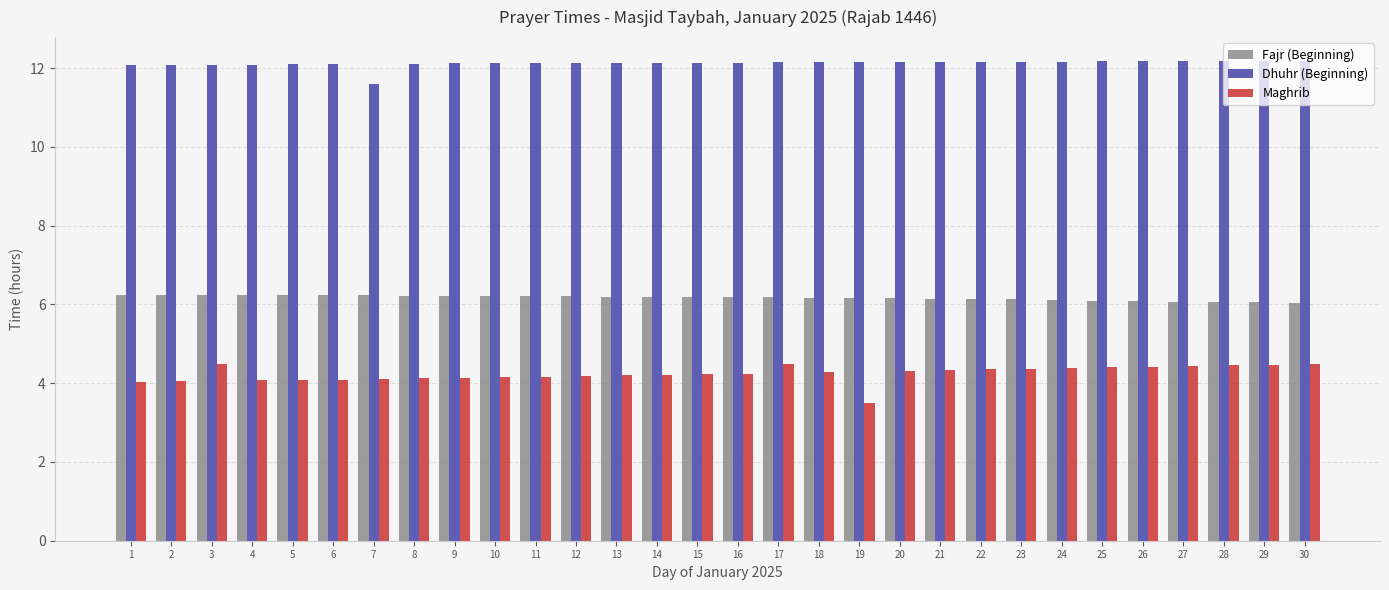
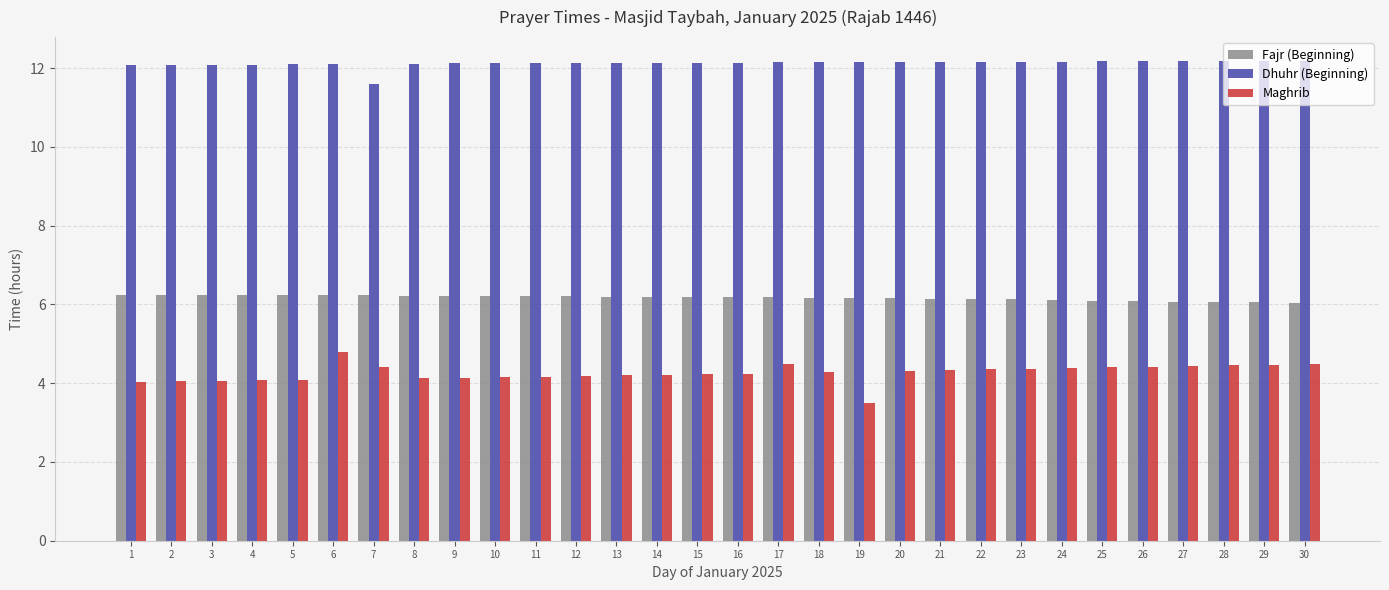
Maghrib, 3: 4.5 -> 4.1
Maghrib, 6: 4.1 -> 4.8
Maghrib, 7: 4.1 -> 4.4
